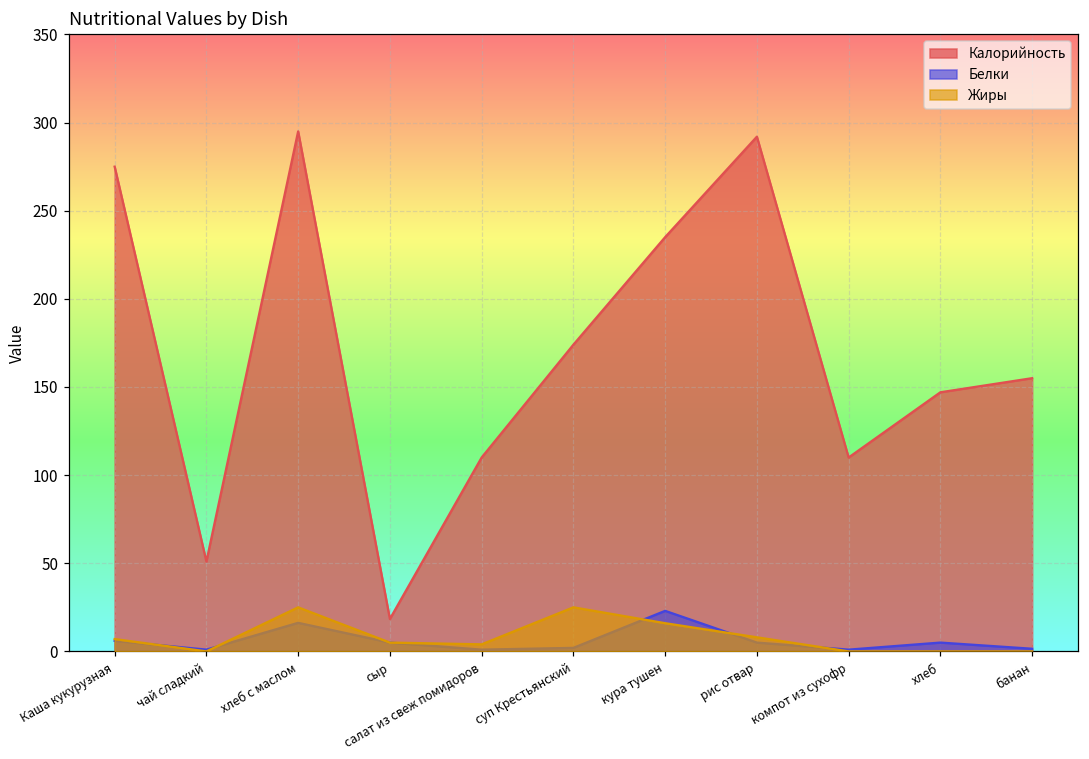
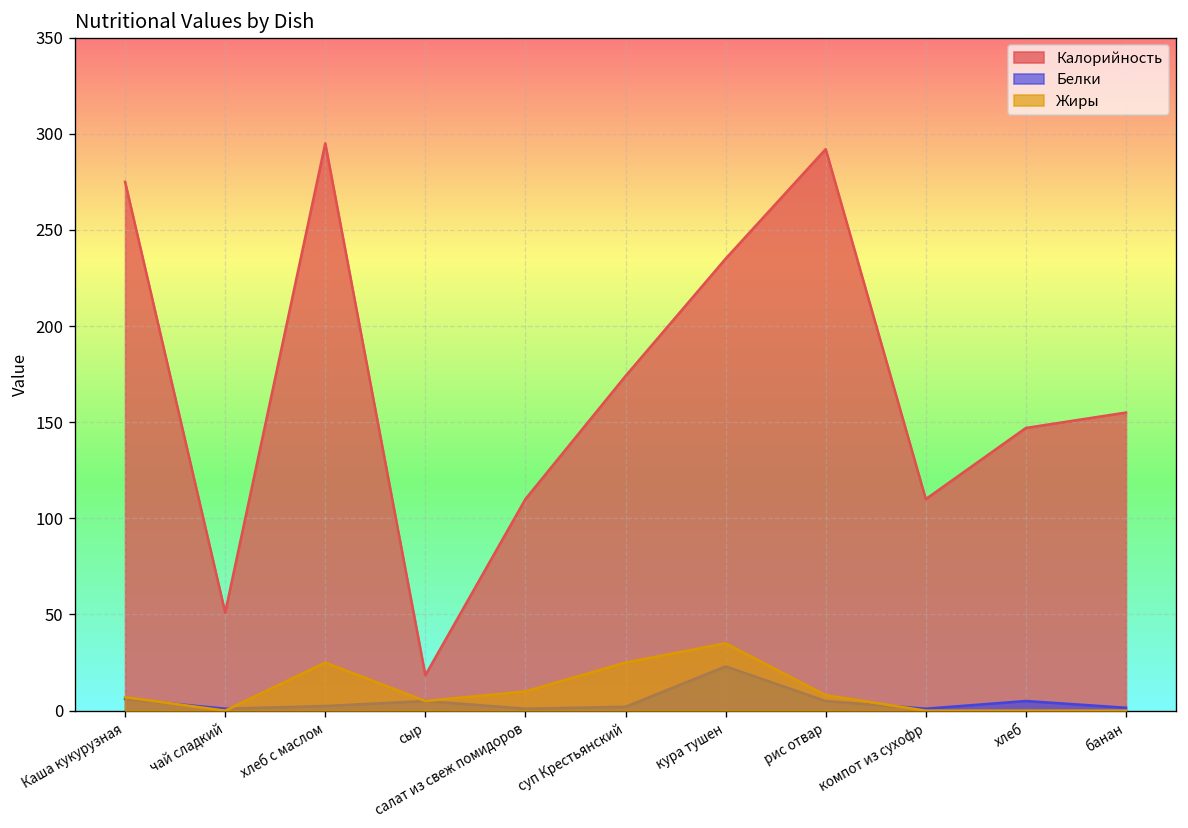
Белки, хлеб с маслом: 16 -> 2
Жиры, салат из свеж помидоров: 4 -> 10
Жиры, кура тушен: 16 -> 35
